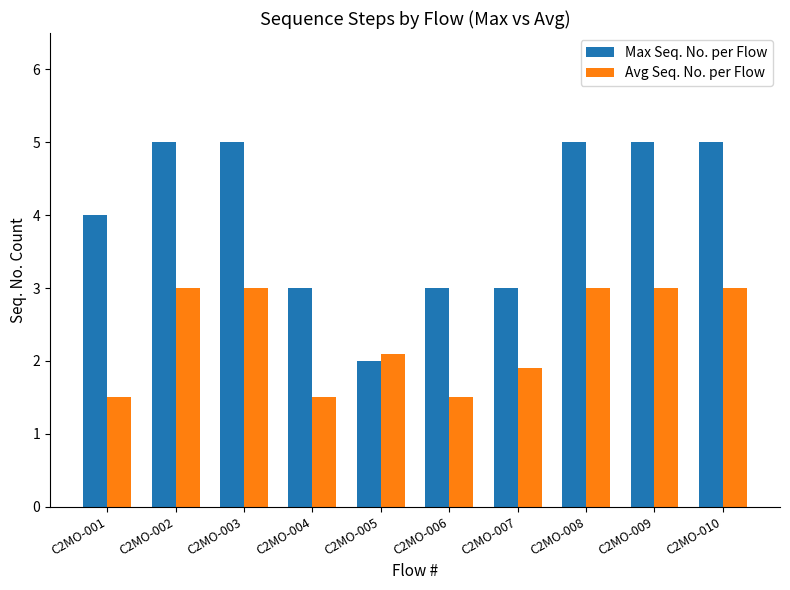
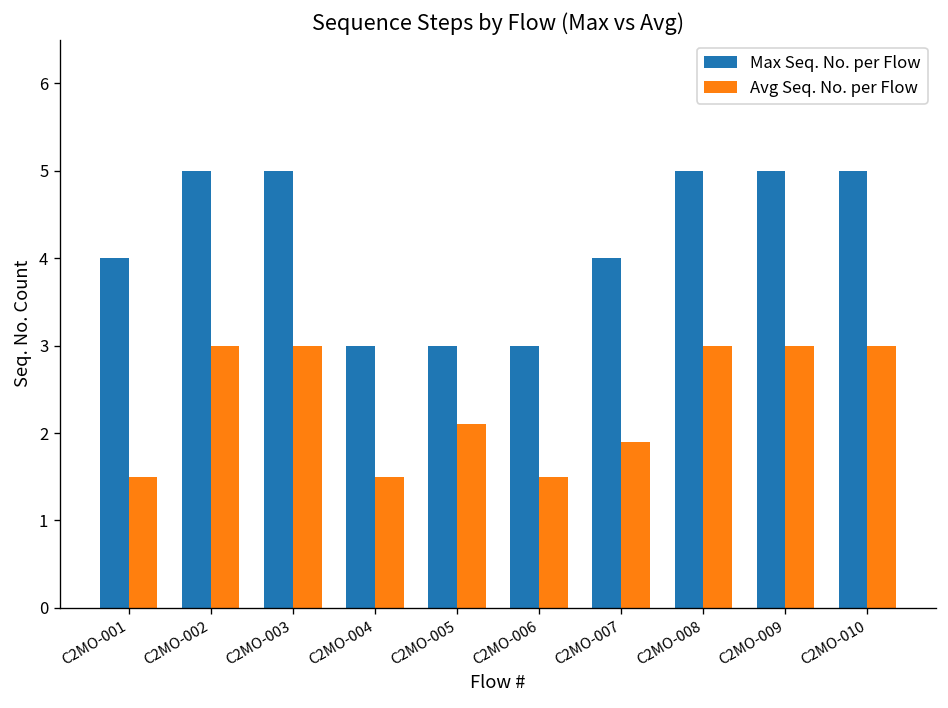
Max Seq. No. per Flow, C2MO-005: 2 -> 3
Max Seq. No. per Flow, C2MO-007: 3 -> 4
